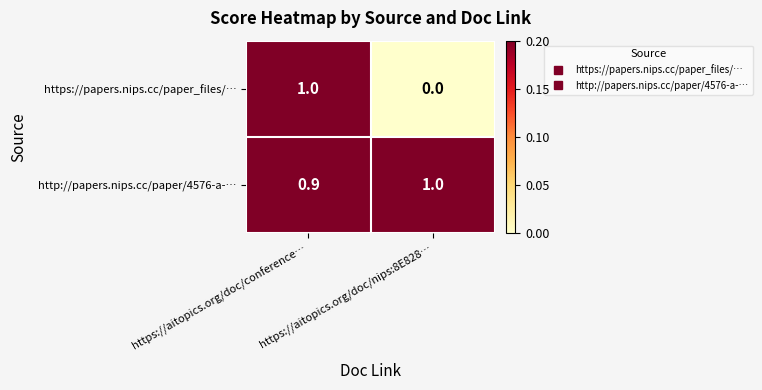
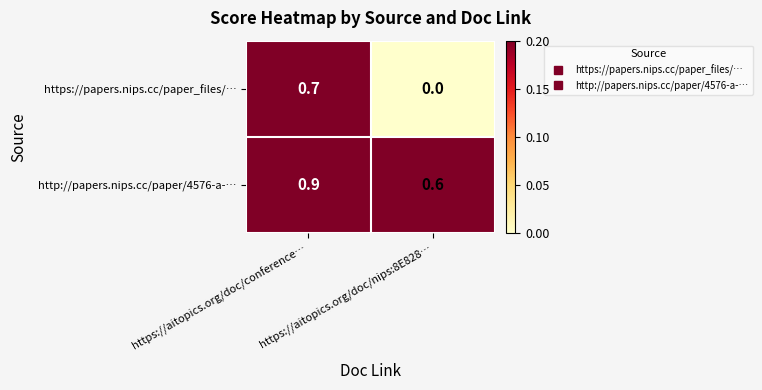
https://papers.nips.cc/paper_files/…, https://aitopics.org/doc/conference…: 1.0 -> 0.7
http://papers.nips.cc/paper/4576-a-…, https://aitopics.org/doc/nips:8E828…: 1.0 -> 0.6
